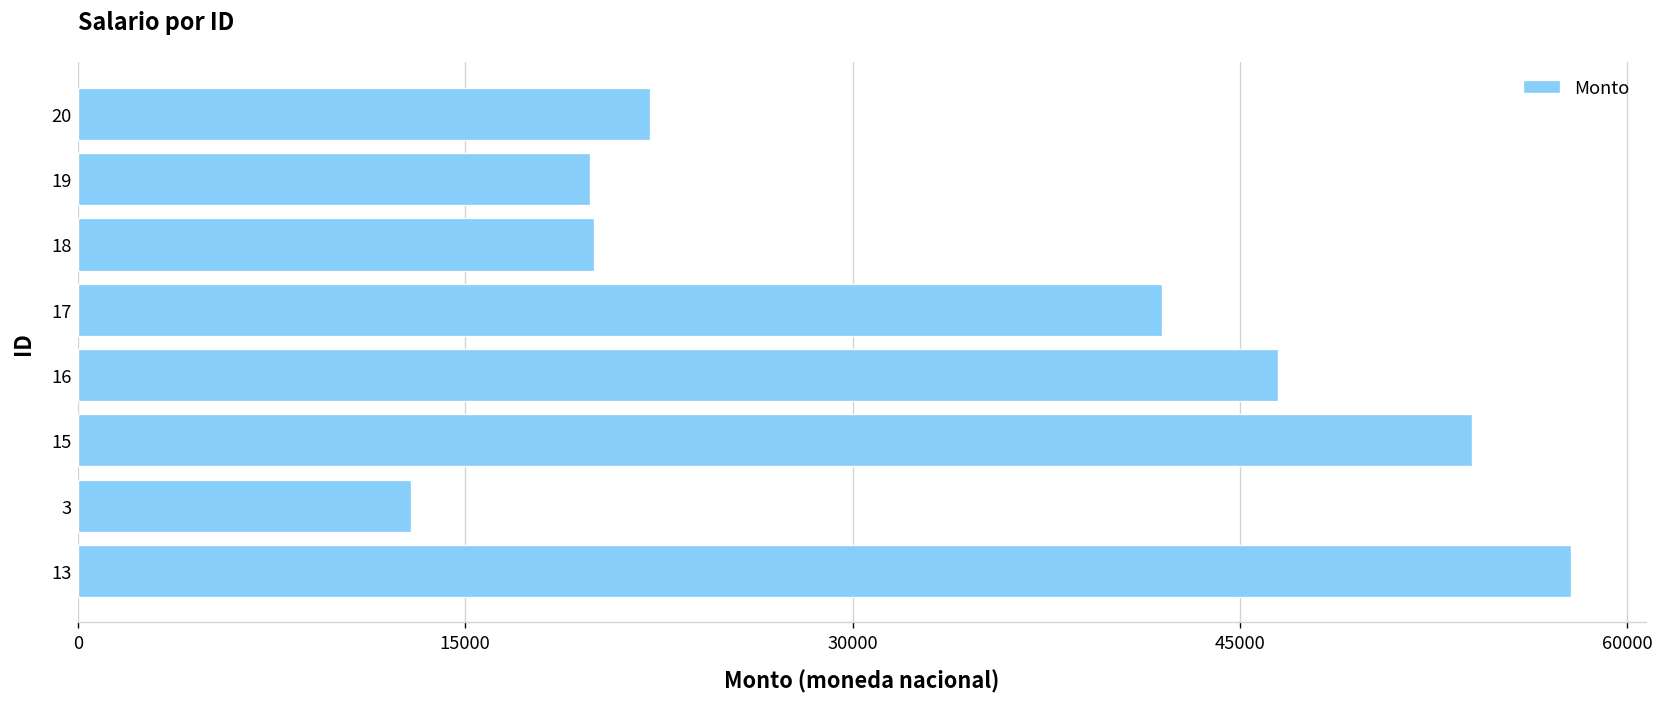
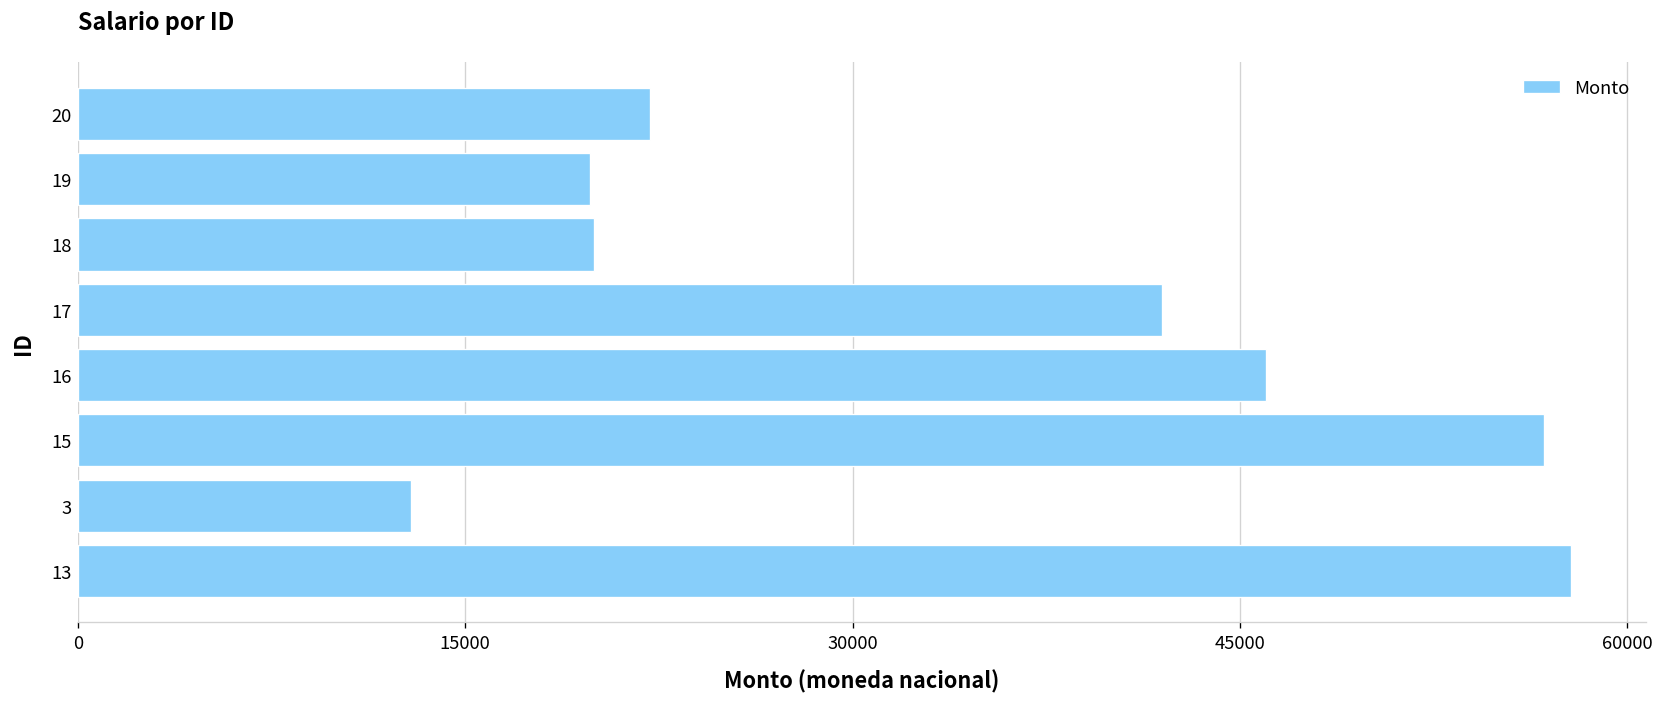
16: 46500 -> 46000
15: 54000 -> 56800
